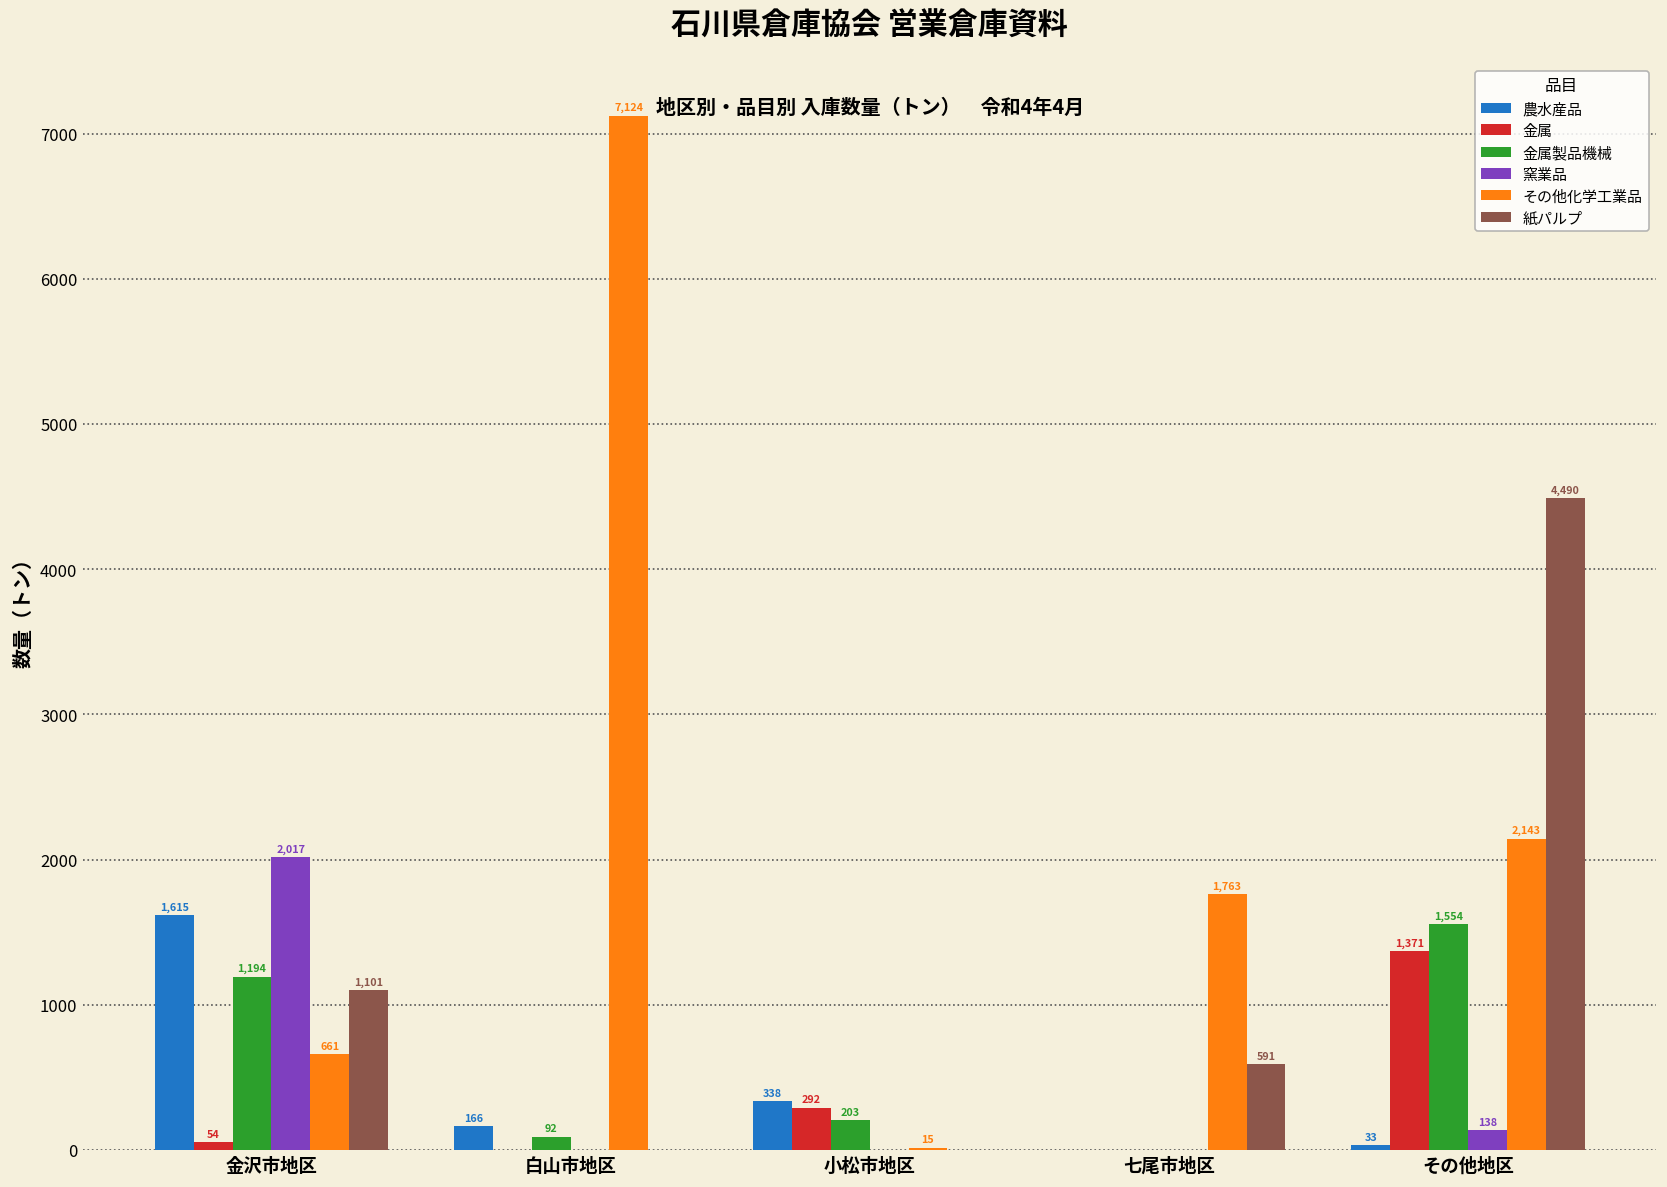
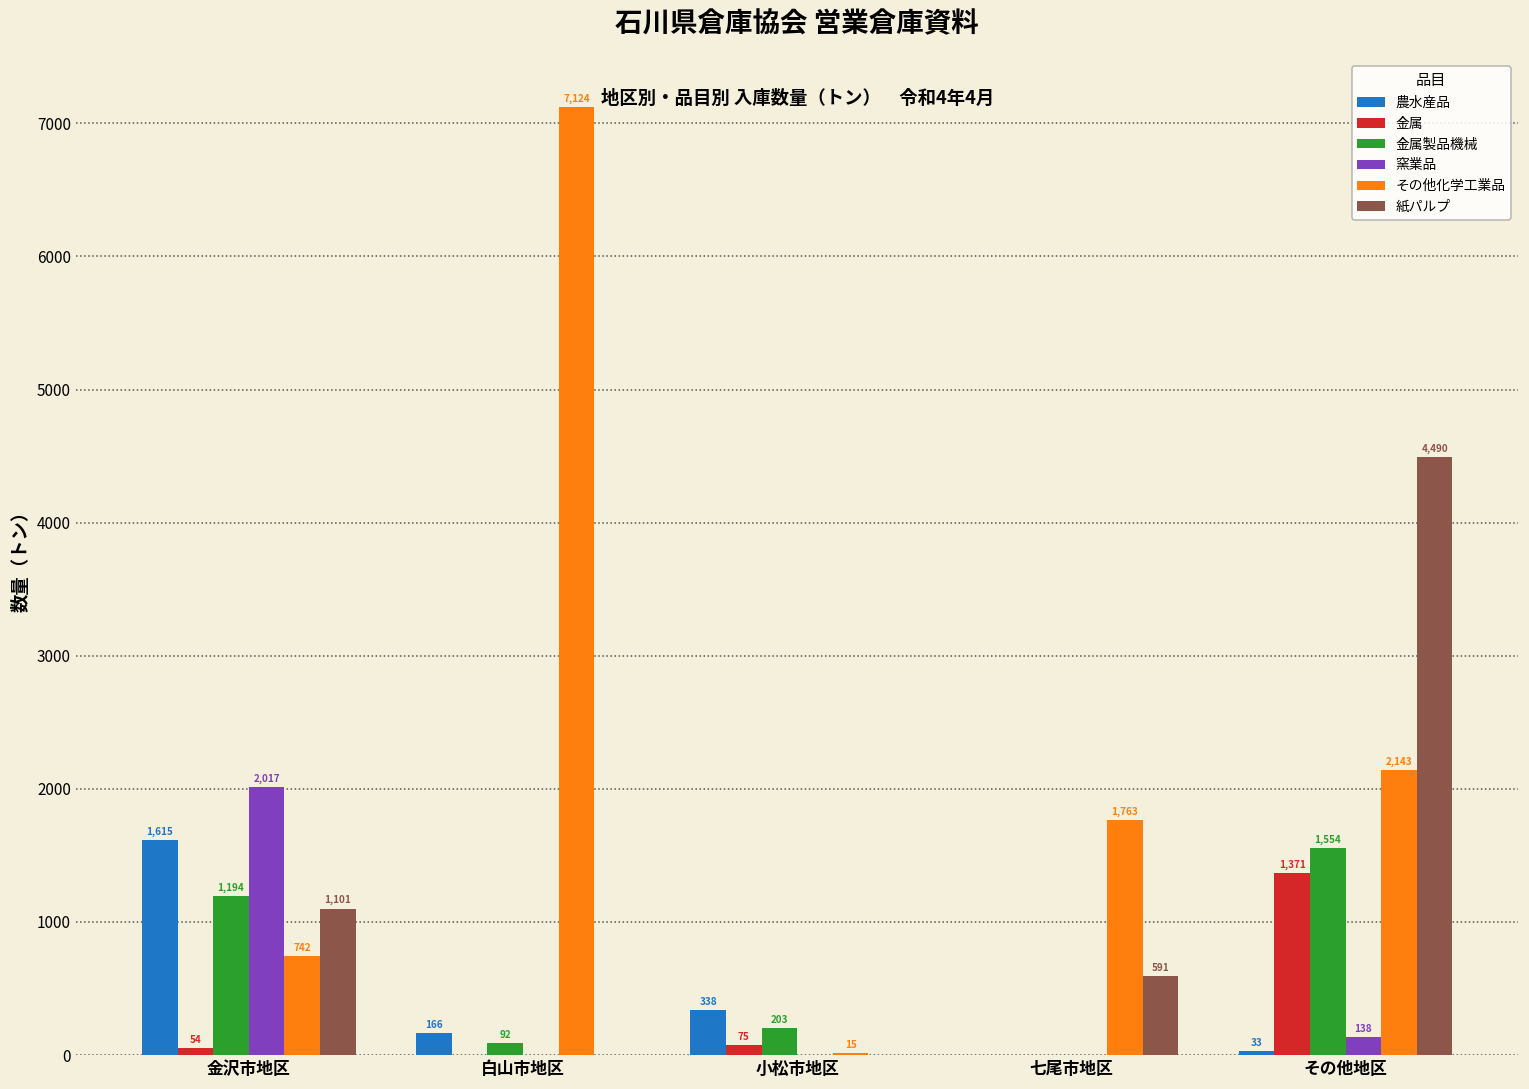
その他化学工業品, 金沢市地区: 661 -> 742
金属, 小松市地区: 292 -> 75
